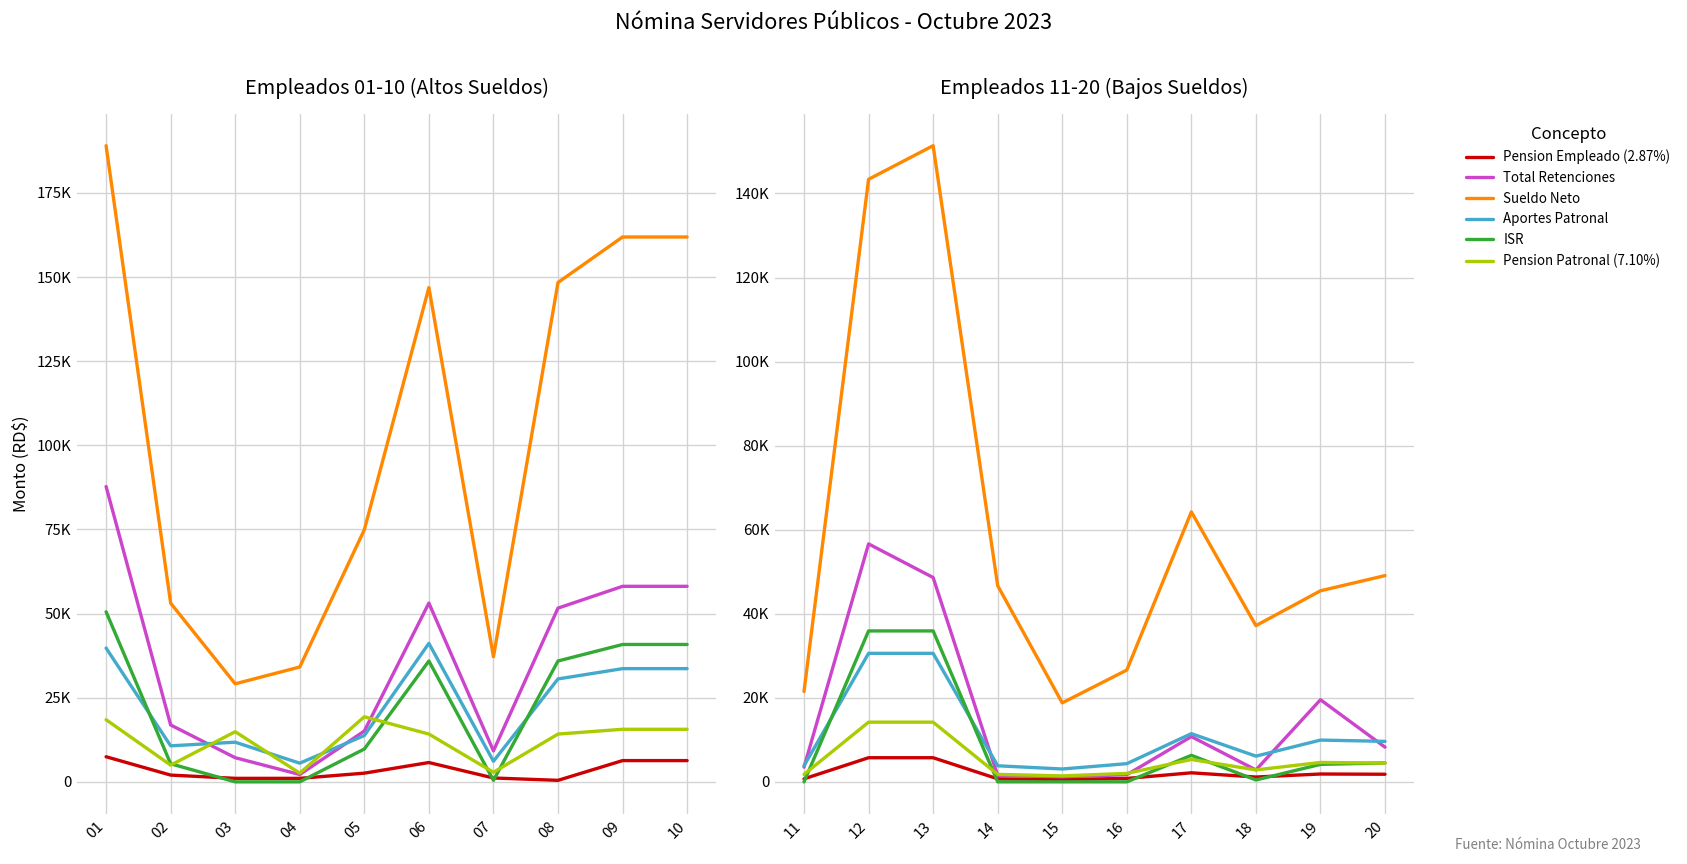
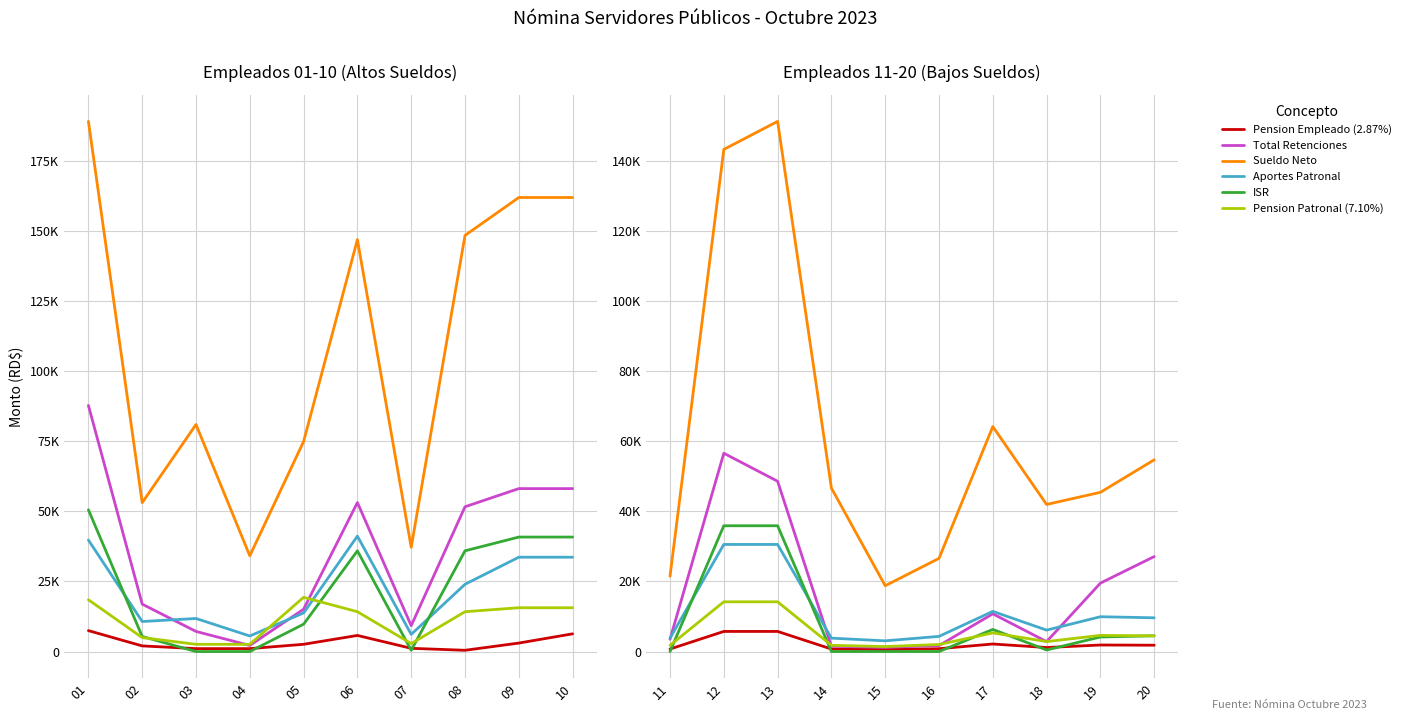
Empleados 01-10 (Altos Sueldos), Sueldo Neto, 03: 29000 -> 81000
Empleados 01-10 (Altos Sueldos), Pension Patronal (7.10%), 03: 15000 -> 3000
Empleados 01-10 (Altos Sueldos), Aportes Patronal, 08: 31000 -> 24000
Empleados 01-10 (Altos Sueldos), Pension Empleado (2.87%), 09: 6000 -> 3000
Empleados 11-20 (Bajos Sueldos), Sueldo Neto, 18: 37000 -> 42000
Empleados 11-20 (Bajos Sueldos), Total Retenciones, 20: 8000 -> 27000
Empleados 11-20 (Bajos Sueldos), Sueldo Neto, 20: 49000 -> 55000
